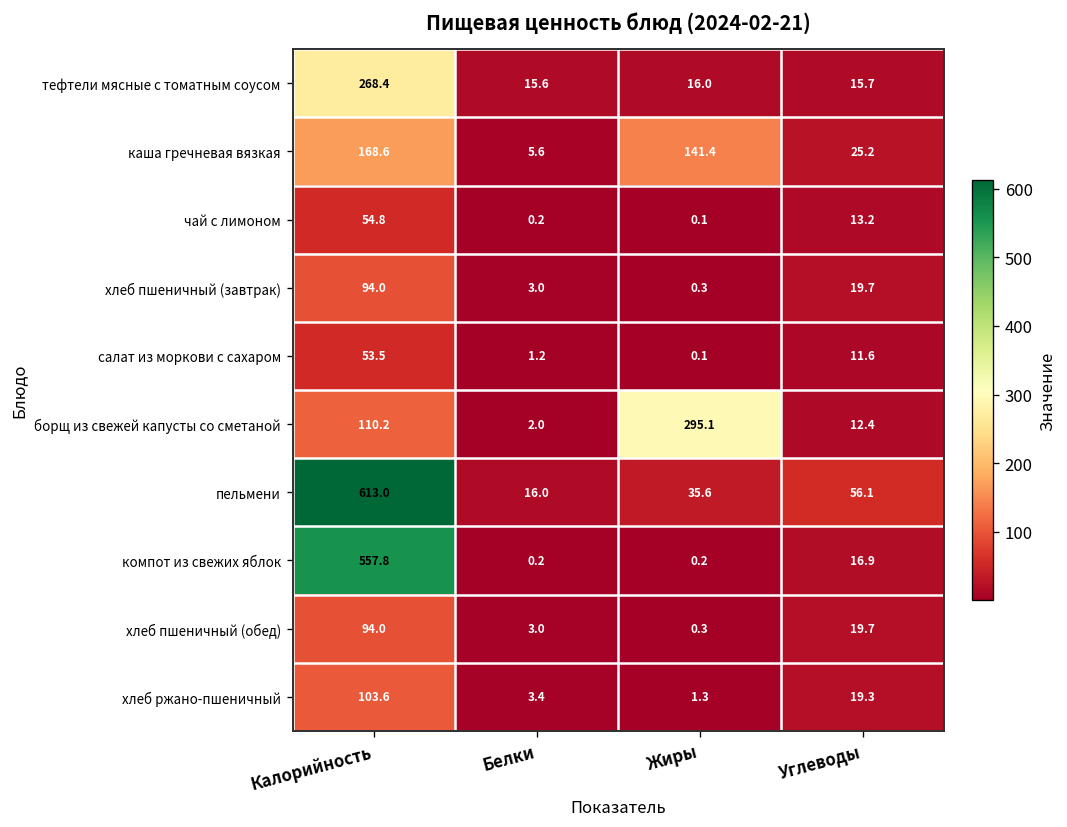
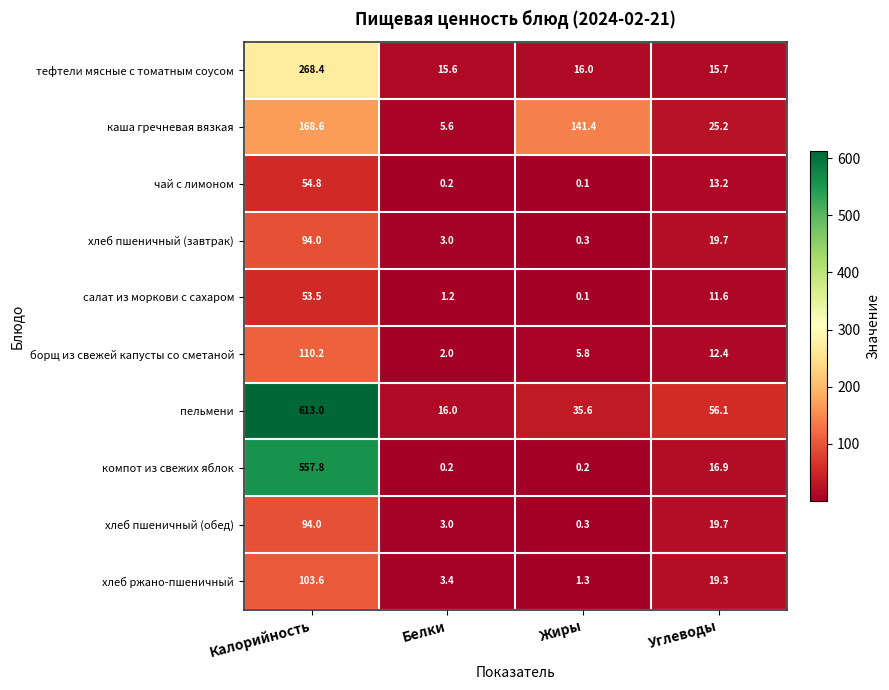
борщ из свежей капусты со сметаной, Жиры: 295.1 -> 5.8
